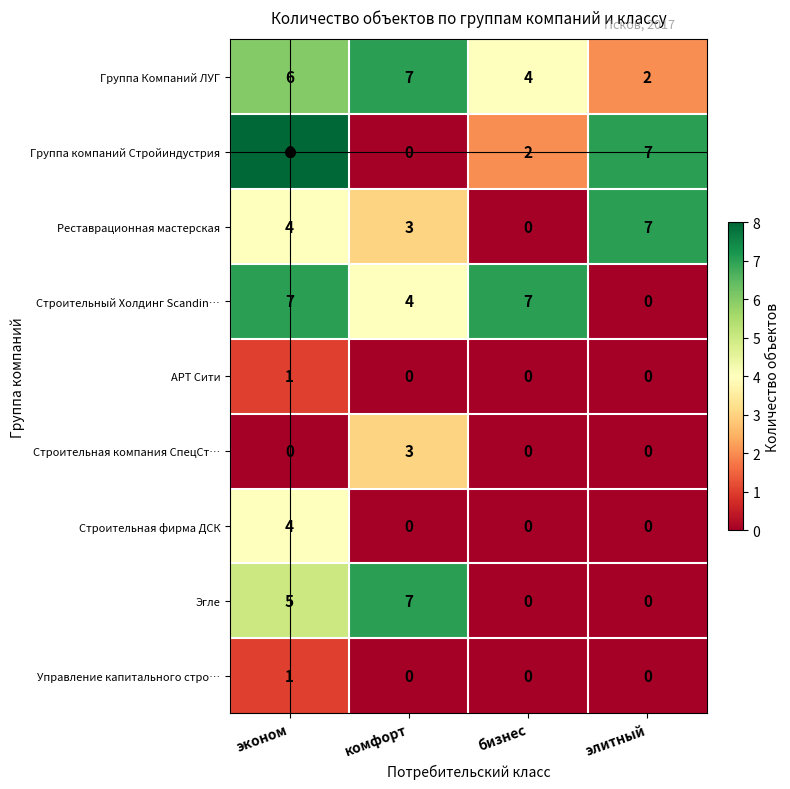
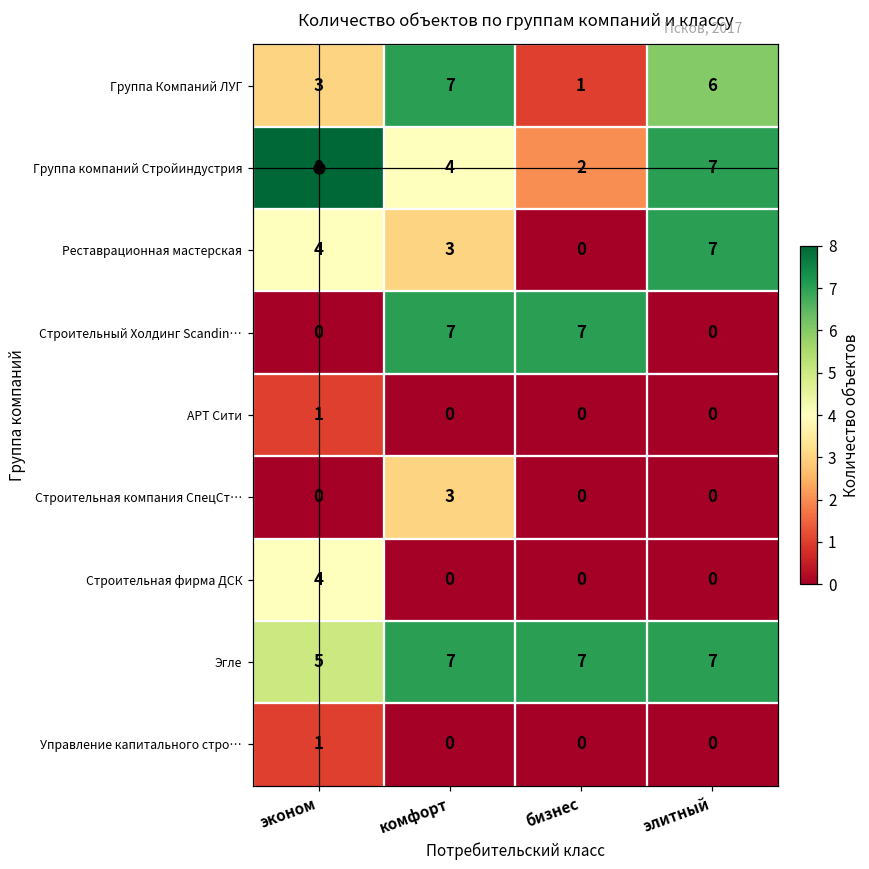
Группа Компаний ЛУГ, эконом: 6 -> 3
Группа Компаний ЛУГ, бизнес: 4 -> 1
Группа Компаний ЛУГ, элитный: 2 -> 6
Группа компаний Стройиндустрия, комфорт: 0 -> 4
Строительный Холдинг Scandin…, эконом: 7 -> 0
Строительный Холдинг Scandin…, комфорт: 4 -> 7
Эгле, бизнес: 0 -> 7
Эгле, элитный: 0 -> 7
